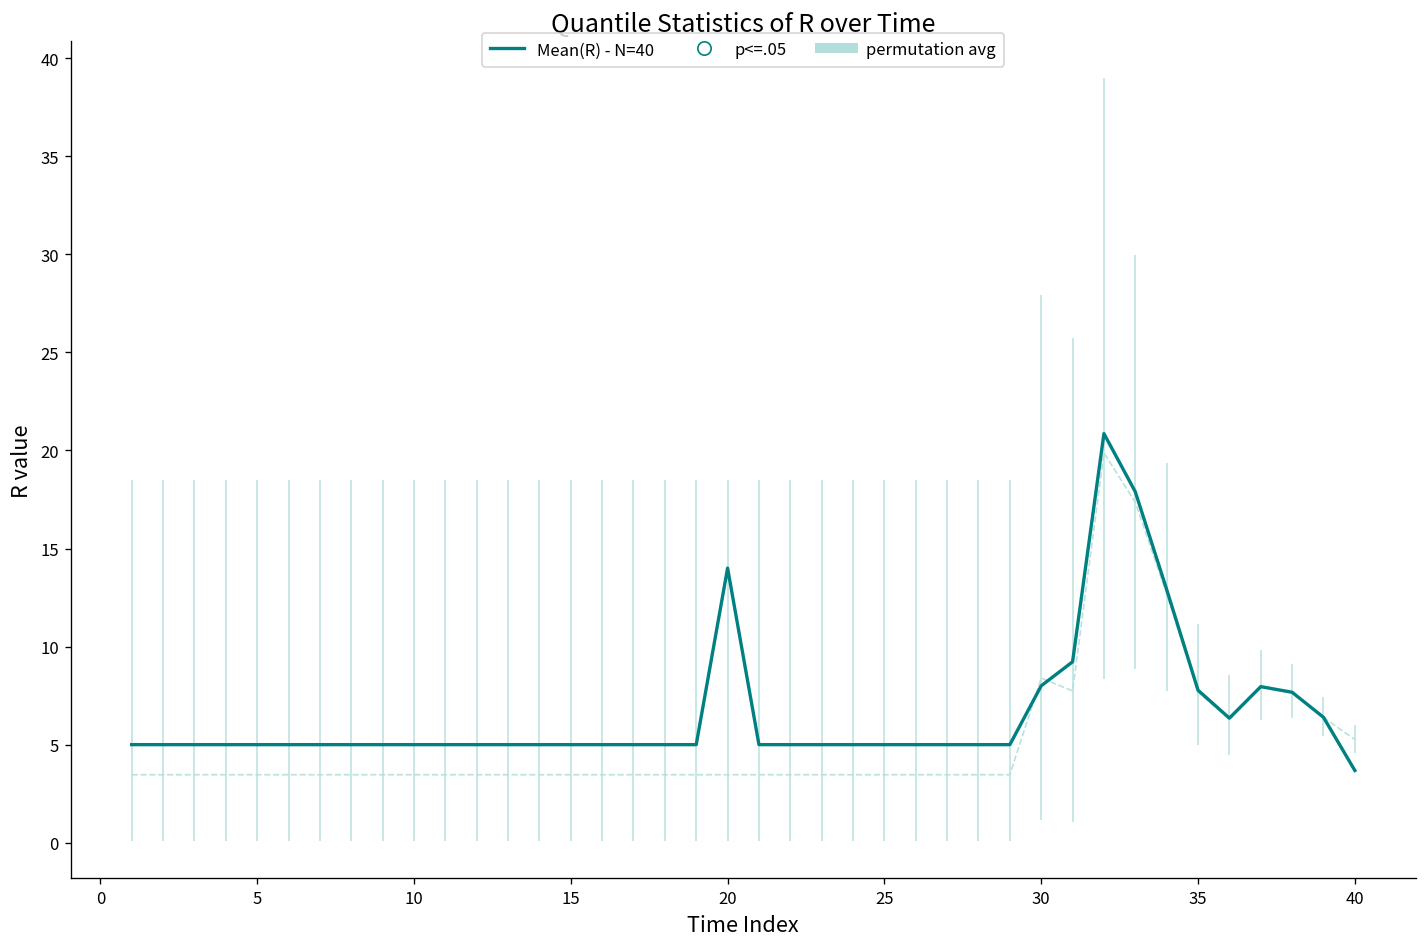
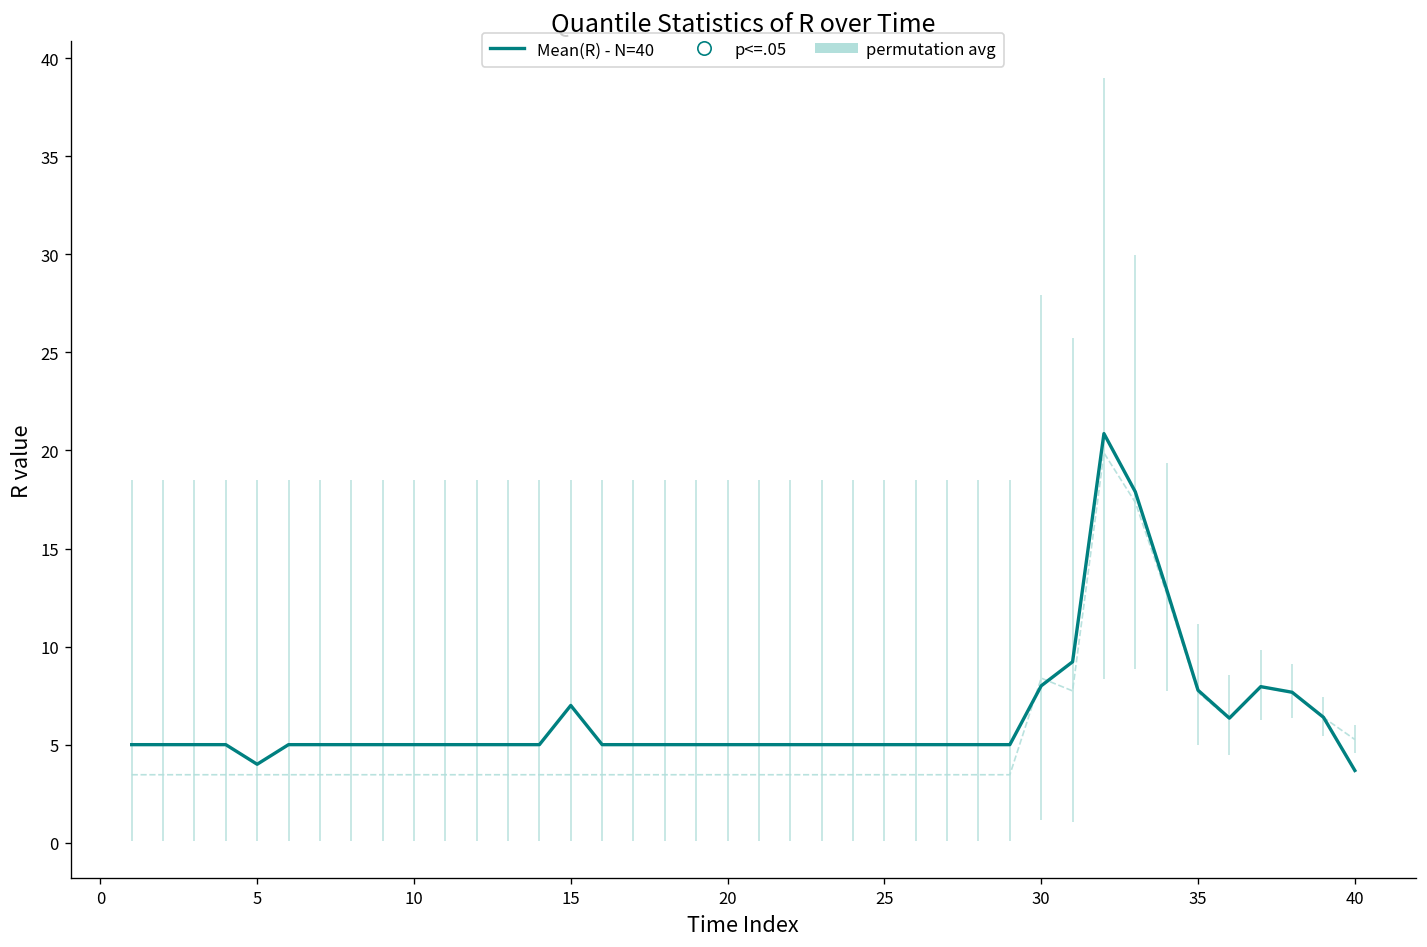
Mean(R) - N=40, 5: 5 -> 4
Mean(R) - N=40, 15: 5 -> 7
Mean(R) - N=40, 20: 14 -> 5
